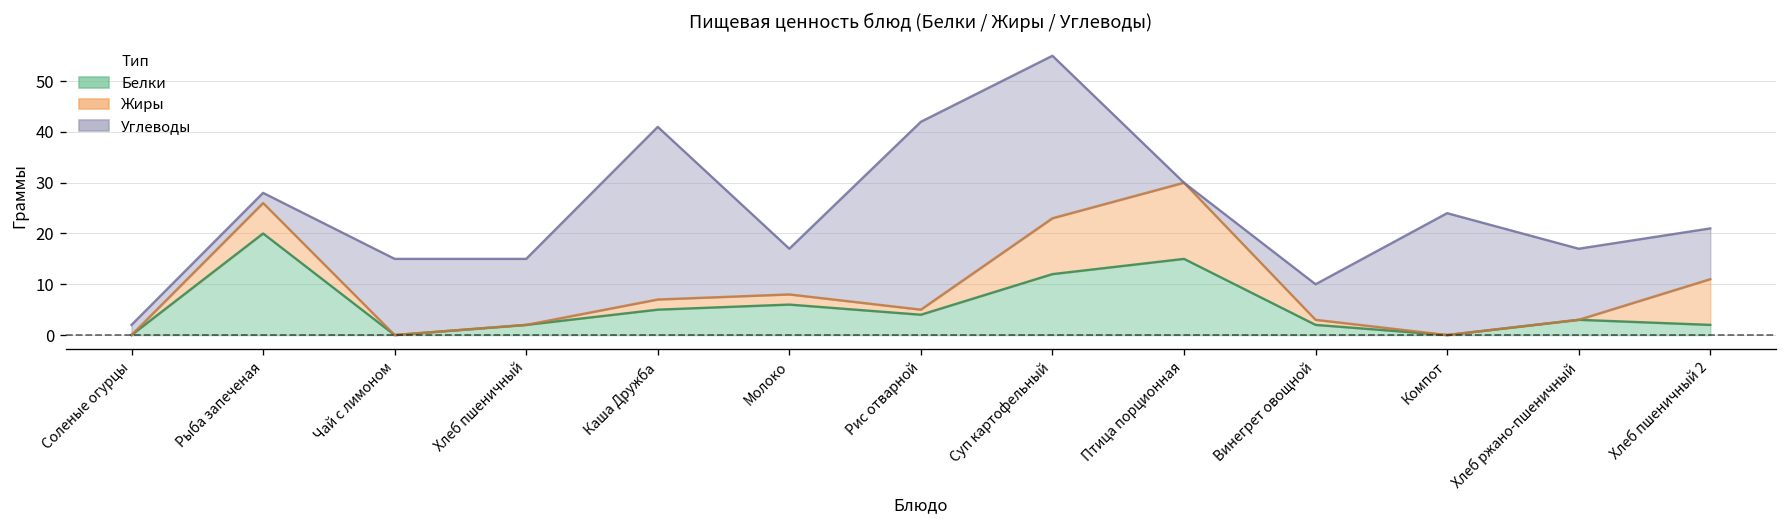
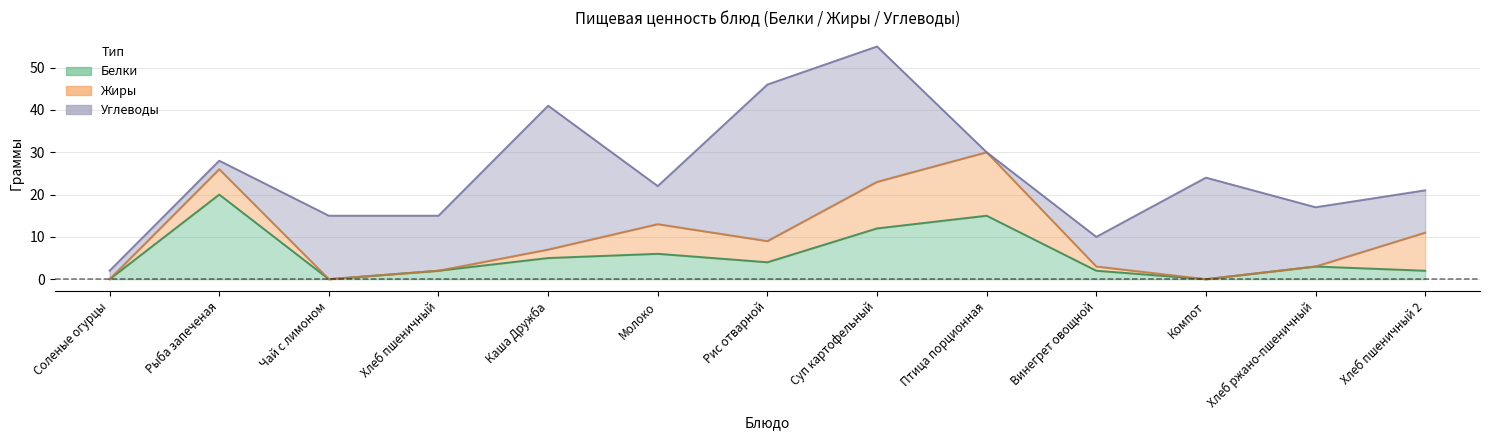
Жиры, Молоко: 2 -> 7
Жиры, Рис отварной: 1 -> 5
